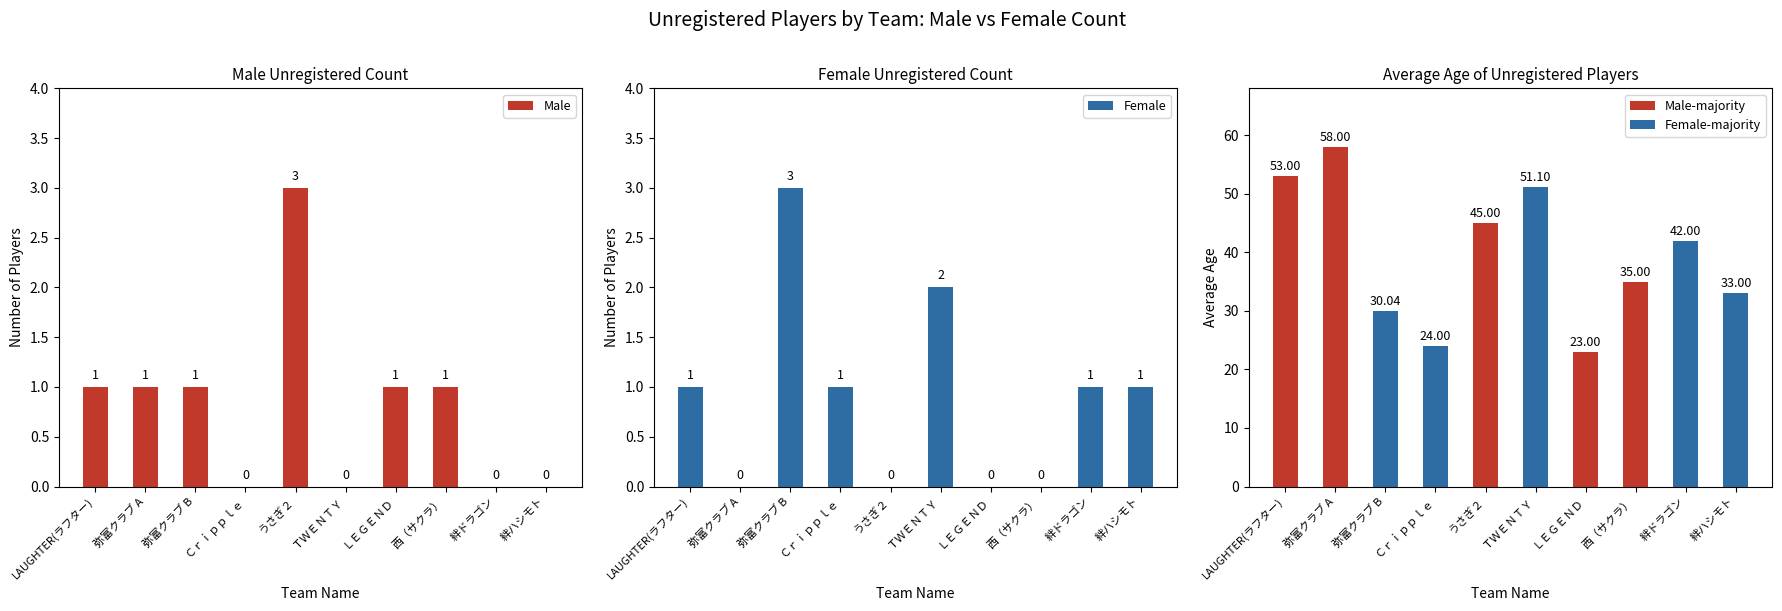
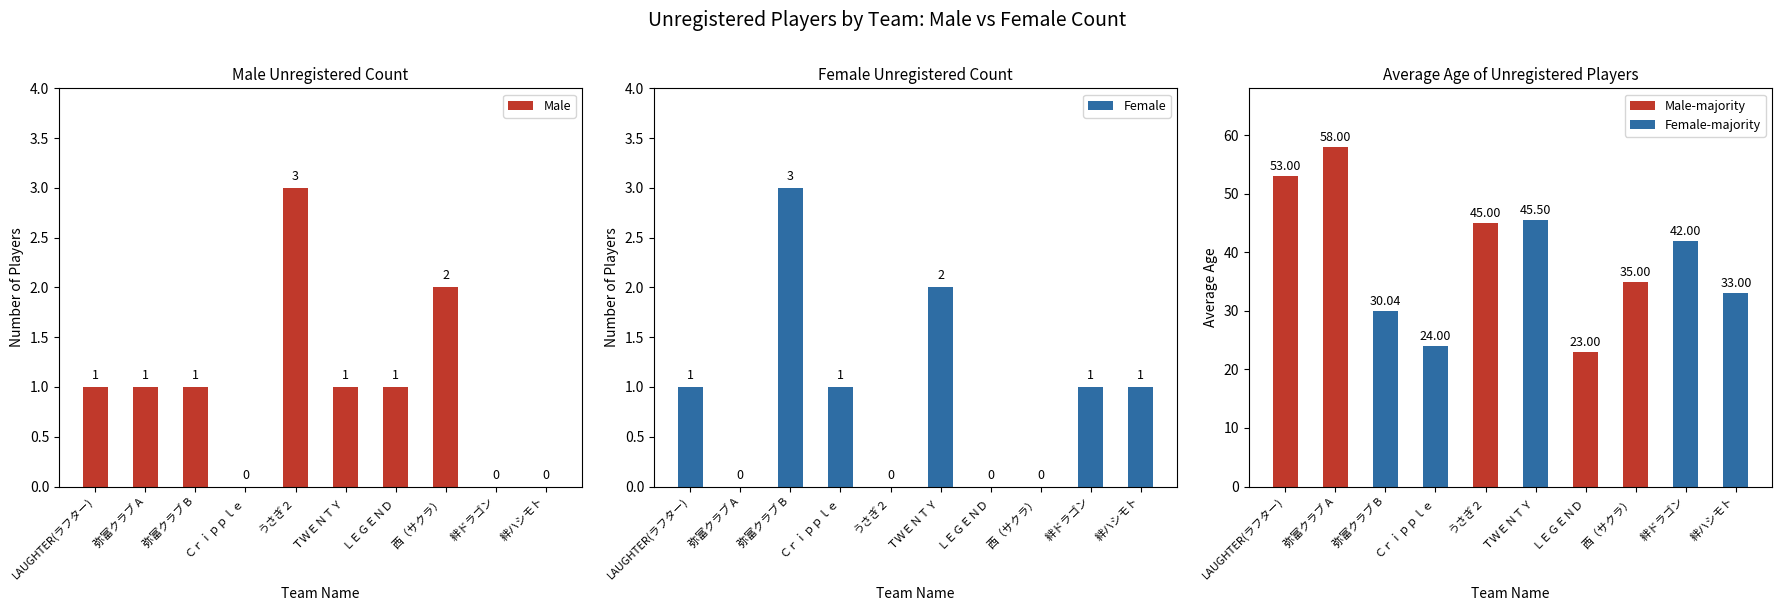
Male Unregistered Count, ＴＷＥＮＴＹ: 0 -> 1
Male Unregistered Count, 西（サクラ）: 1 -> 2
Average Age of Unregistered Players, ＴＷＥＮＴＹ: 51.10 -> 45.50
